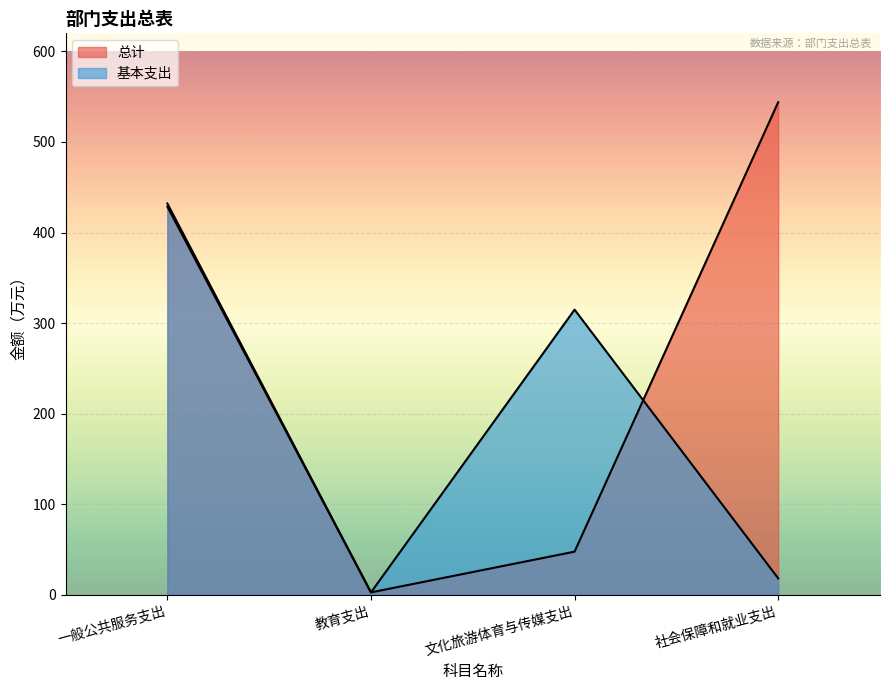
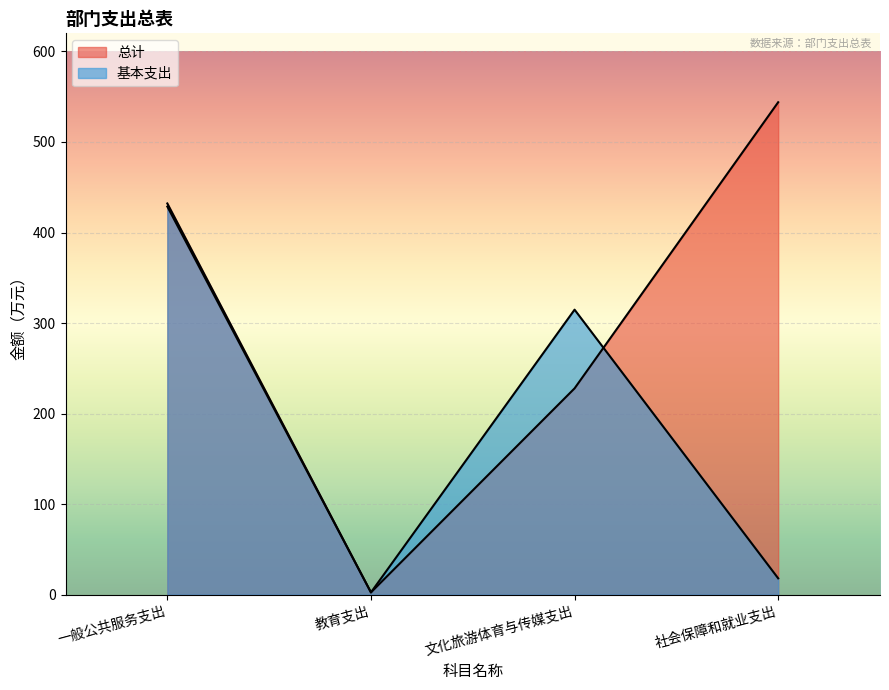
总计, 文化旅游体育与传媒支出: 50 -> 230
